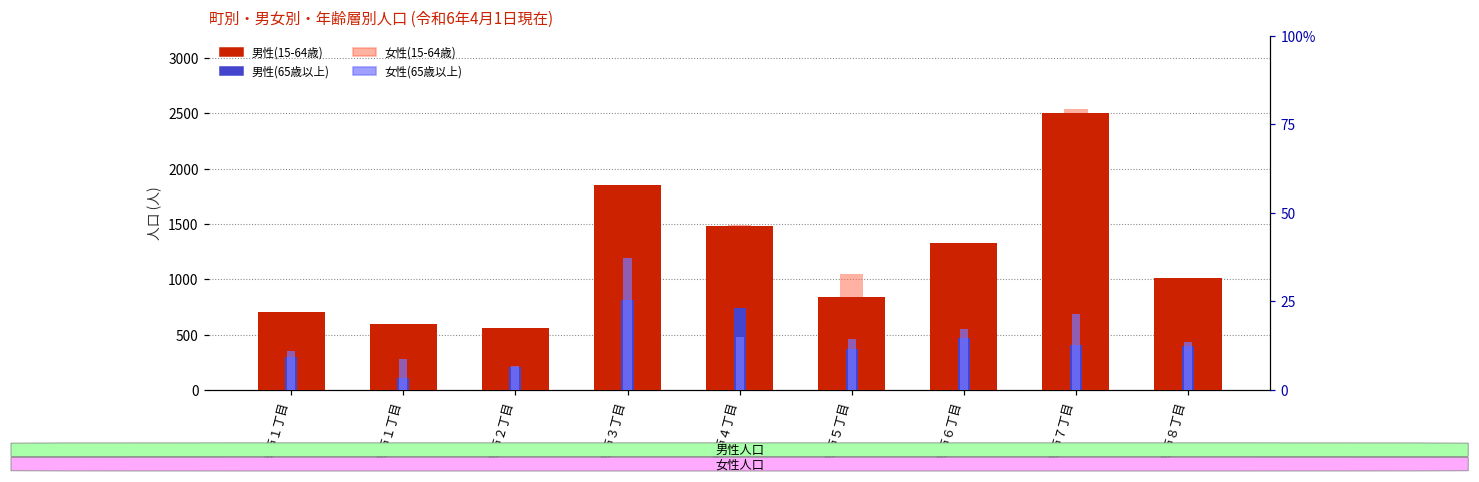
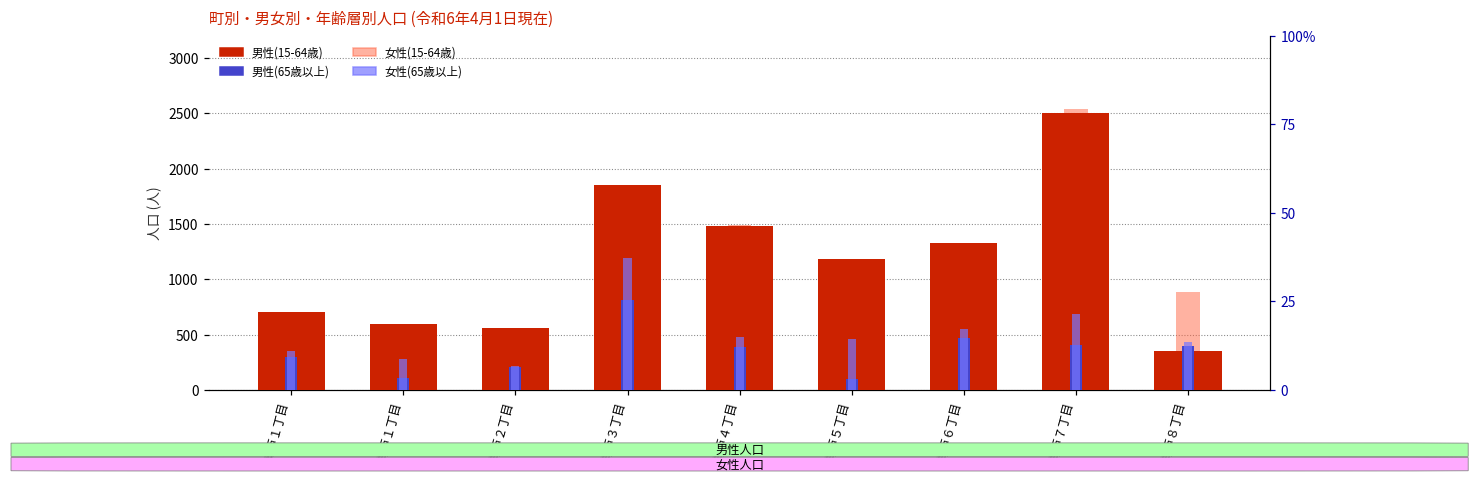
男性(65歳以上), 青戸４丁目: 740 -> 390
男性(15-64歳), 青戸５丁目: 840 -> 1190
男性(65歳以上), 青戸５丁目: 370 -> 100
男性(15-64歳), 青戸８丁目: 1010 -> 350
